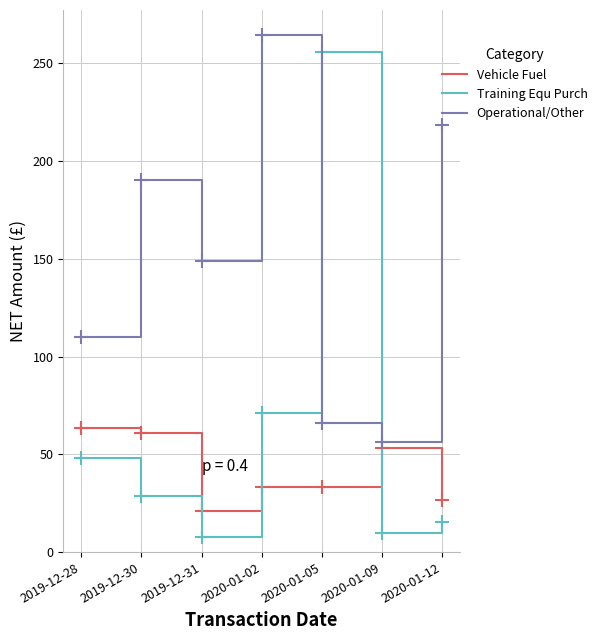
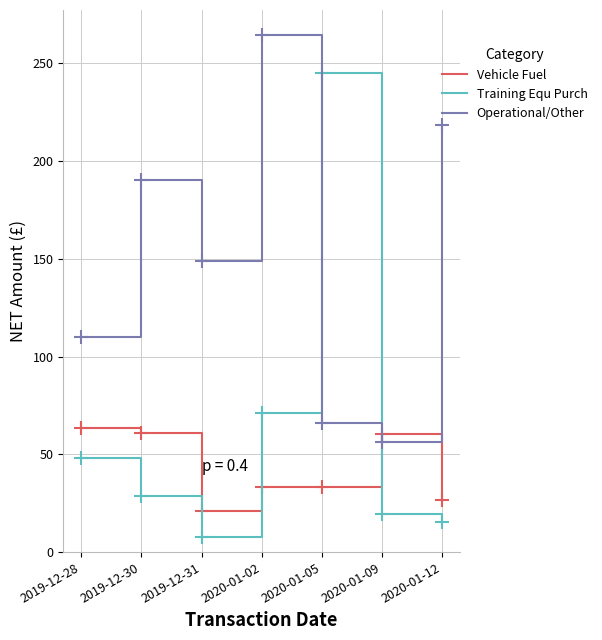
Training Equ Purch, 2020-01-05: 256 -> 245
Vehicle Fuel, 2020-01-09: 53 -> 61
Training Equ Purch, 2020-01-09: 10 -> 19
